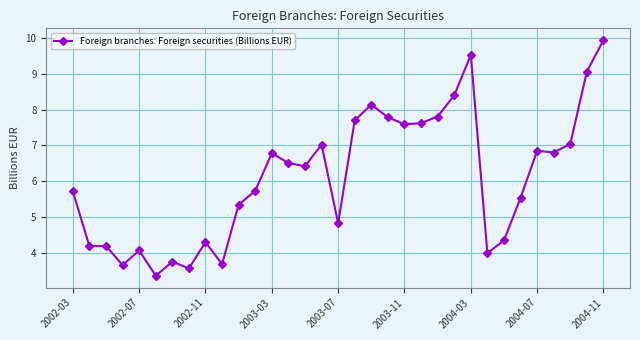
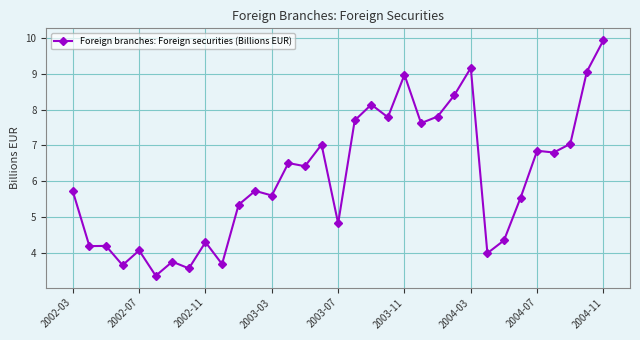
2003-03: 6.8 -> 5.6
2003-11: 7.6 -> 9.0
2004-03: 9.5 -> 9.2
